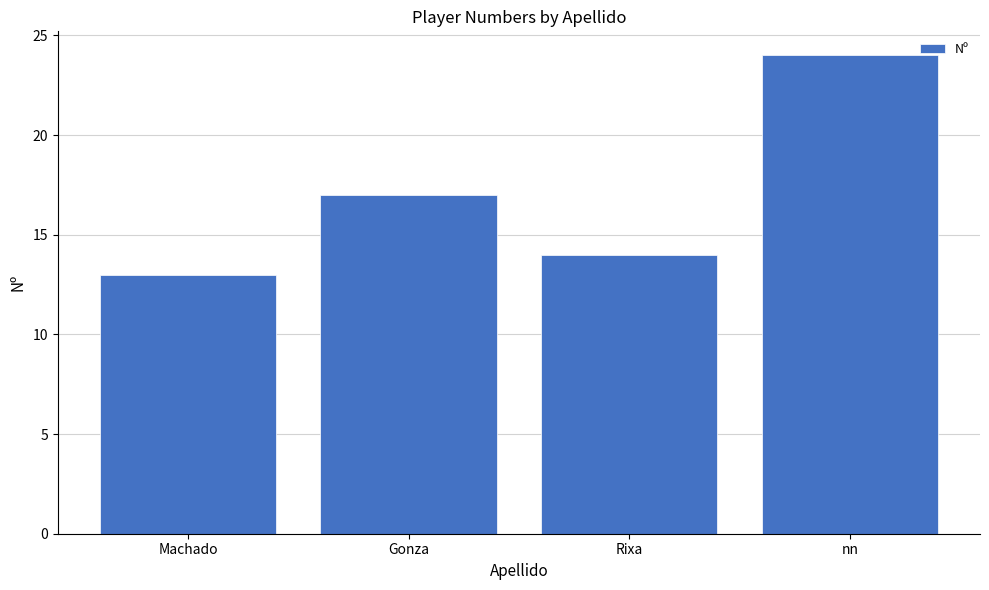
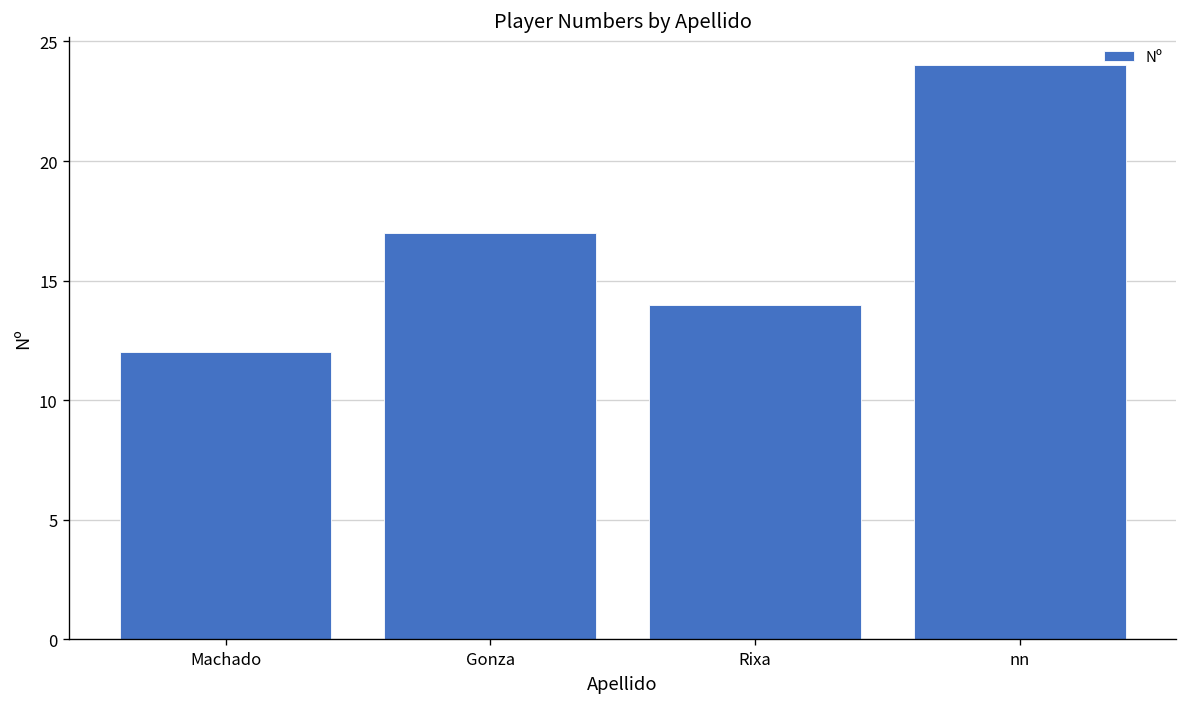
Machado: 13 -> 12
